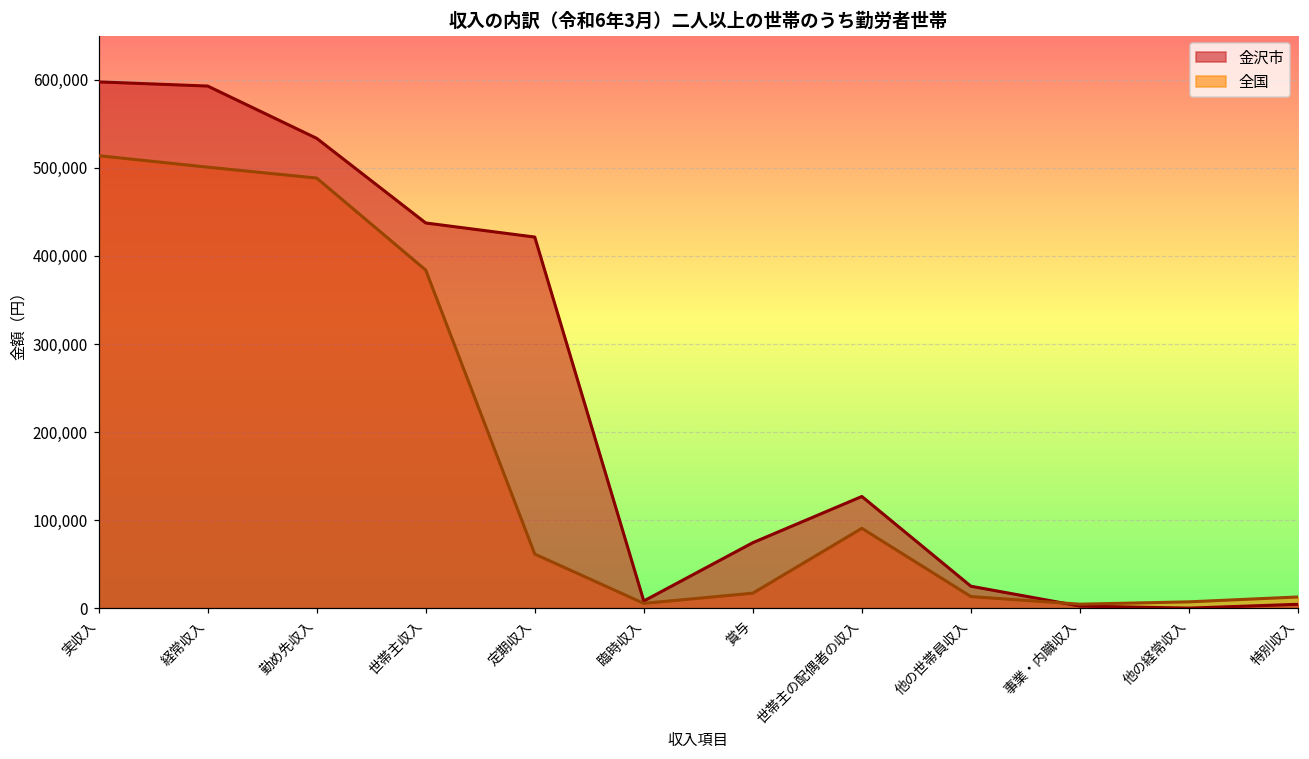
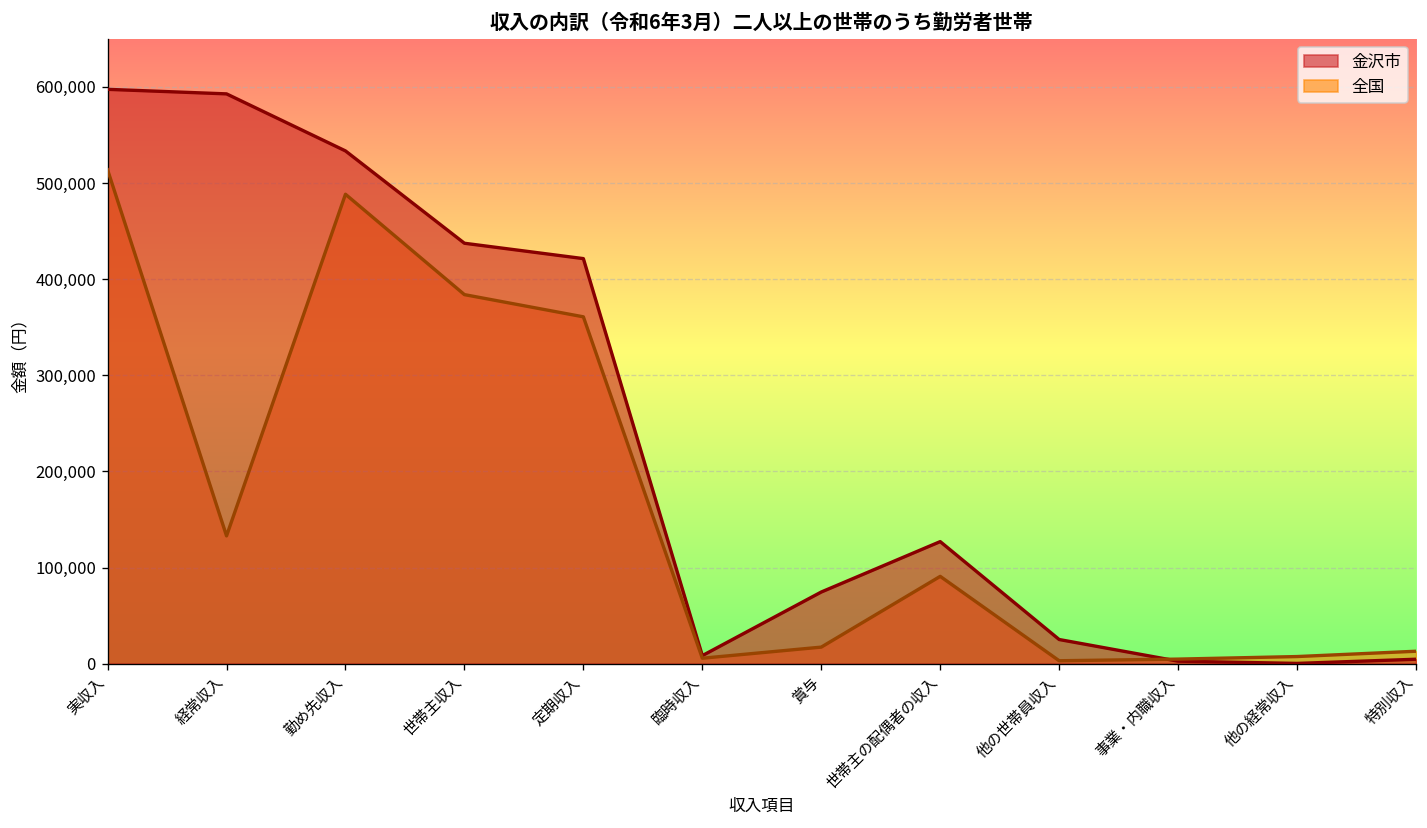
全国, 経常収入: 500,000 -> 130,000
全国, 定期収入: 60,000 -> 360,000
全国, 他の世帯員収入: 10,000 -> 0
